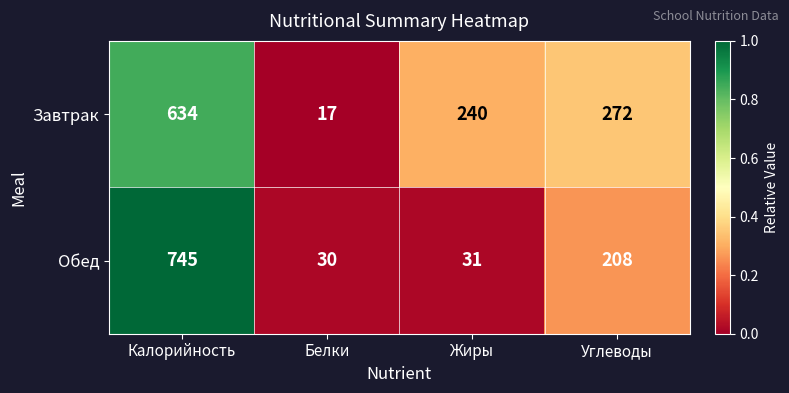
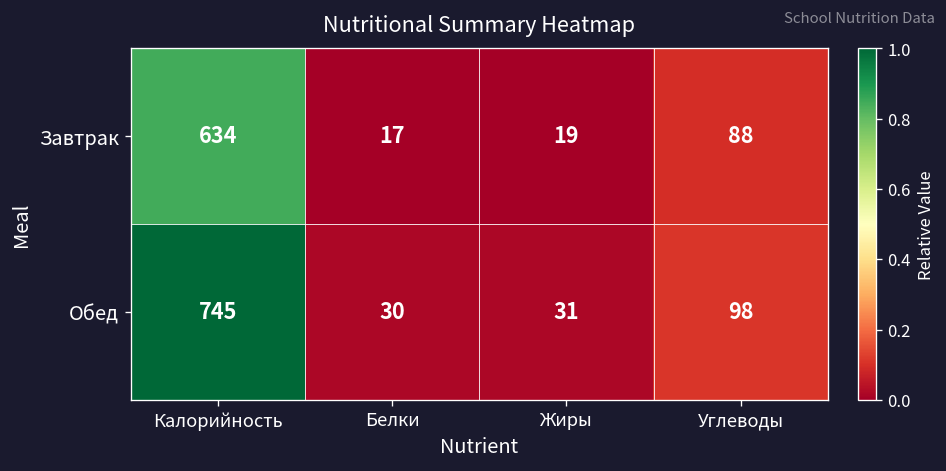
Завтрак, Жиры: 240 -> 19
Завтрак, Углеводы: 272 -> 88
Обед, Углеводы: 208 -> 98
